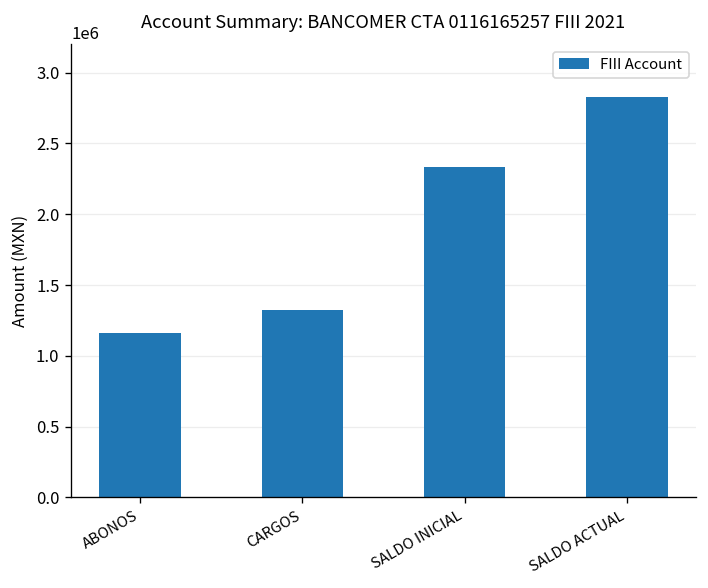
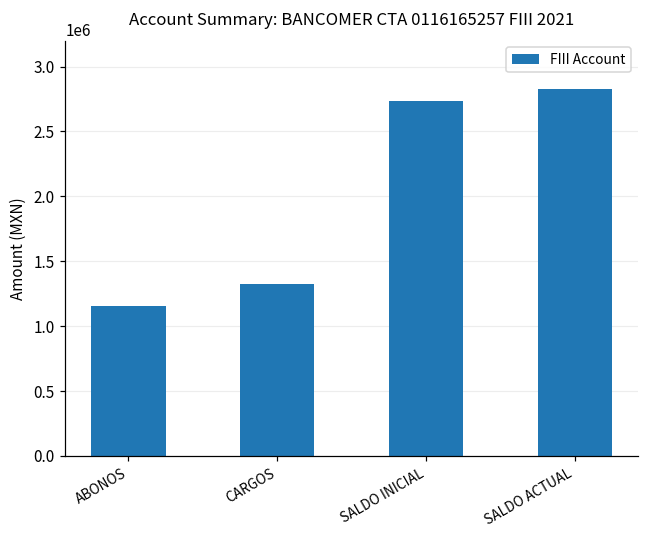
SALDO INICIAL: 2340000 -> 2730000
